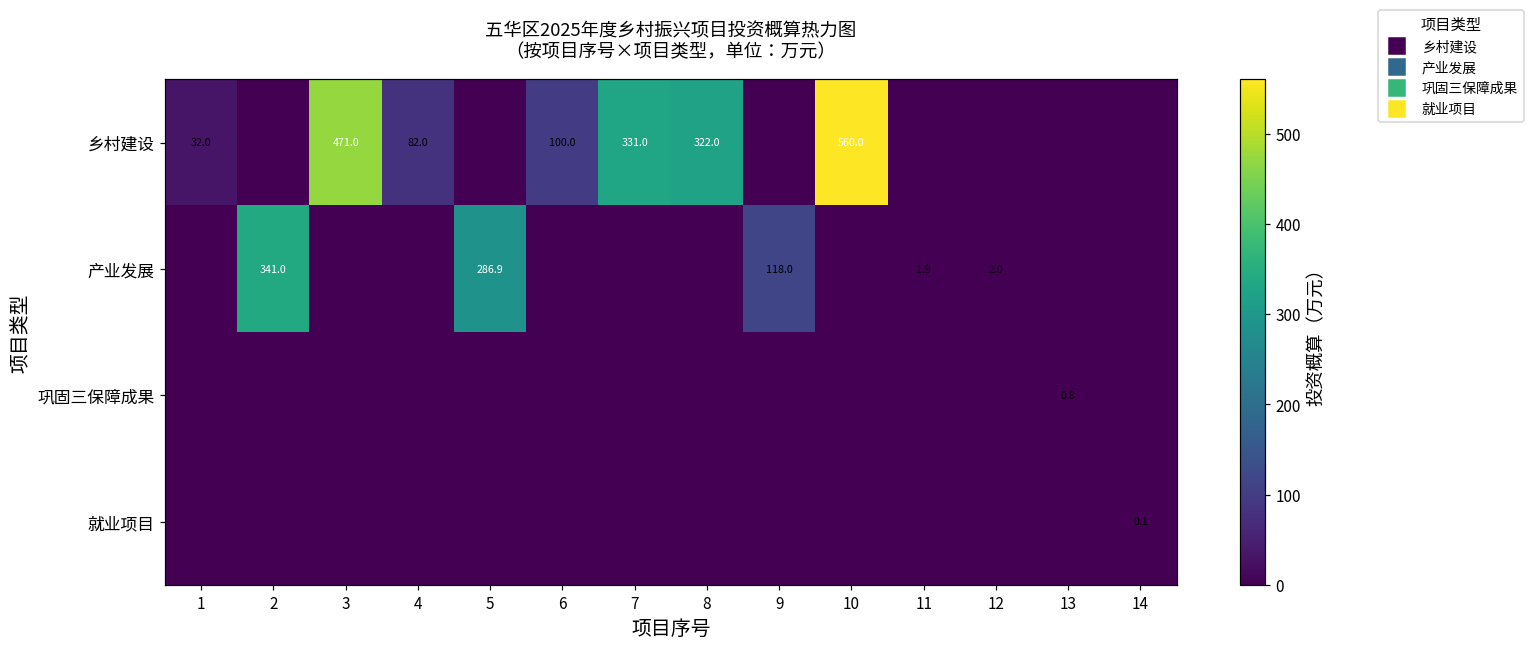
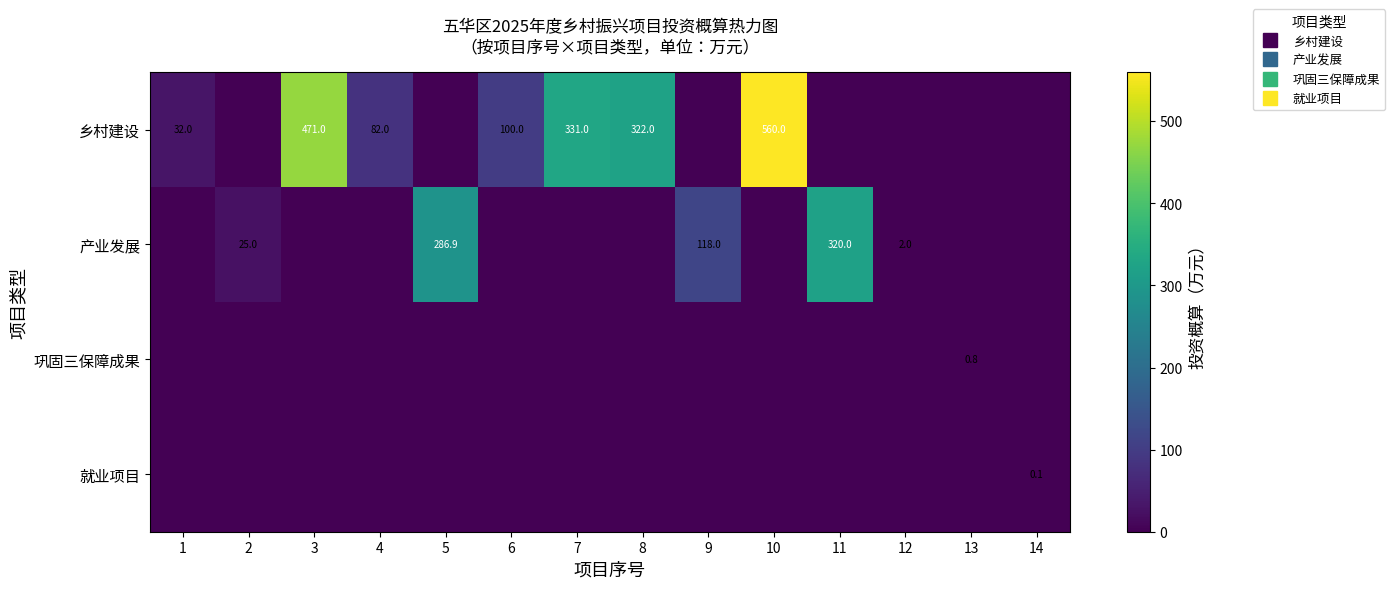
产业发展, 2: 341.0 -> 25.0
产业发展, 11: 1.9 -> 320.0
